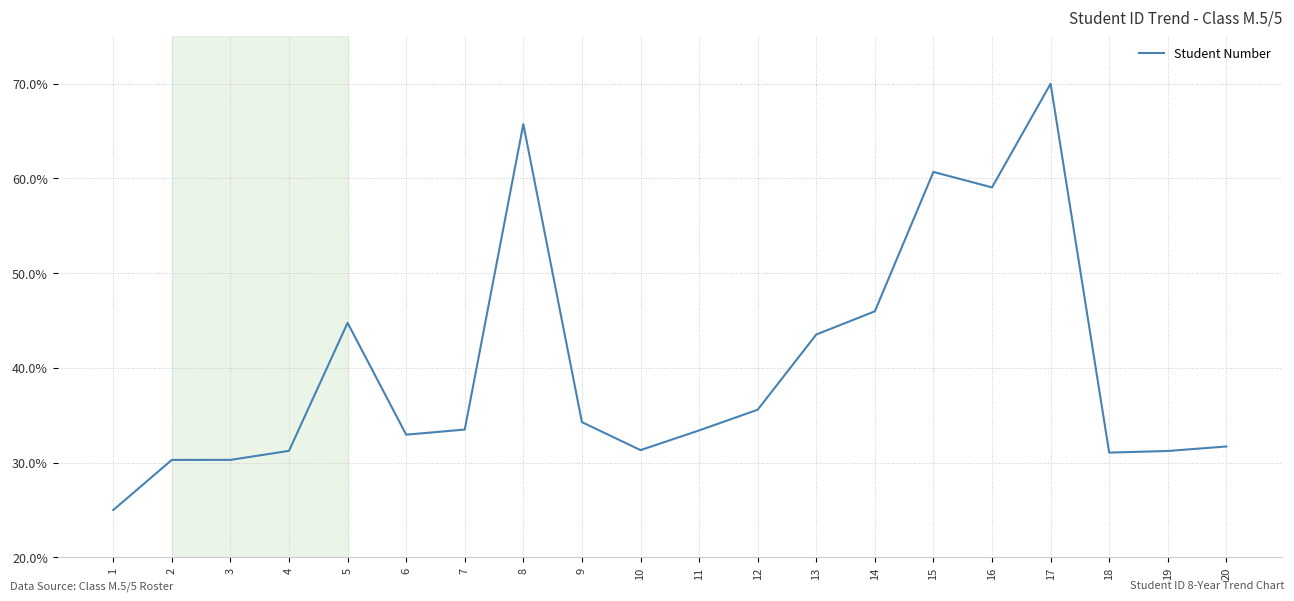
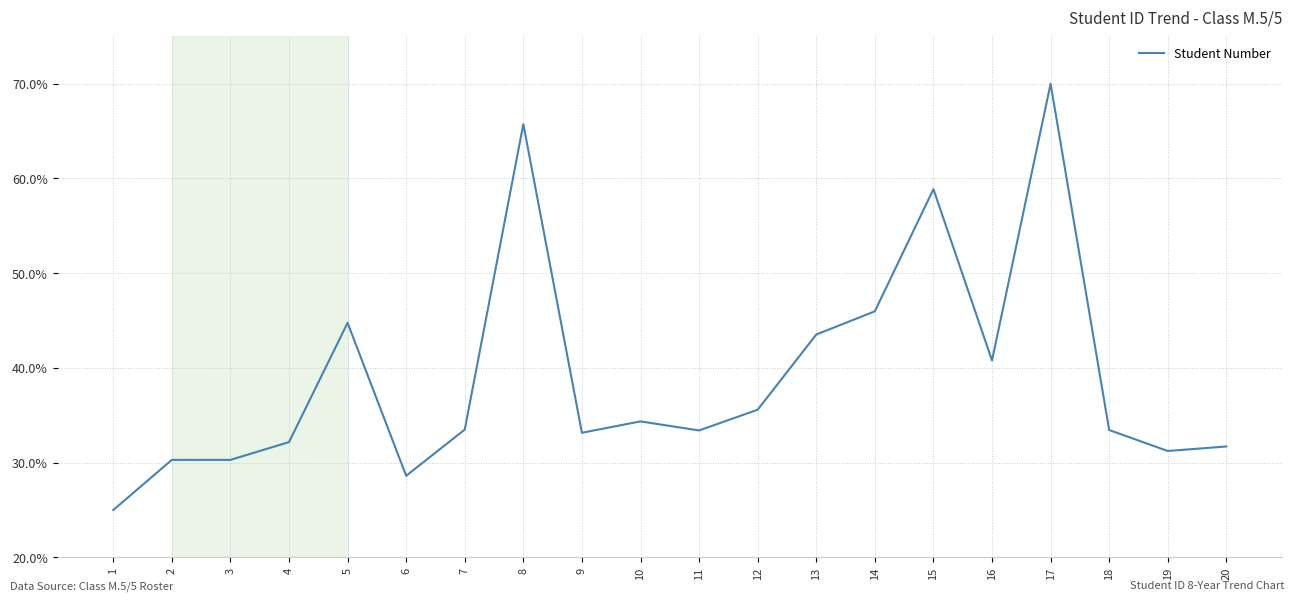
4: 31% -> 32%
6: 33% -> 29%
9: 34% -> 33%
10: 31% -> 34%
15: 61% -> 59%
16: 59% -> 41%
18: 31% -> 33%
